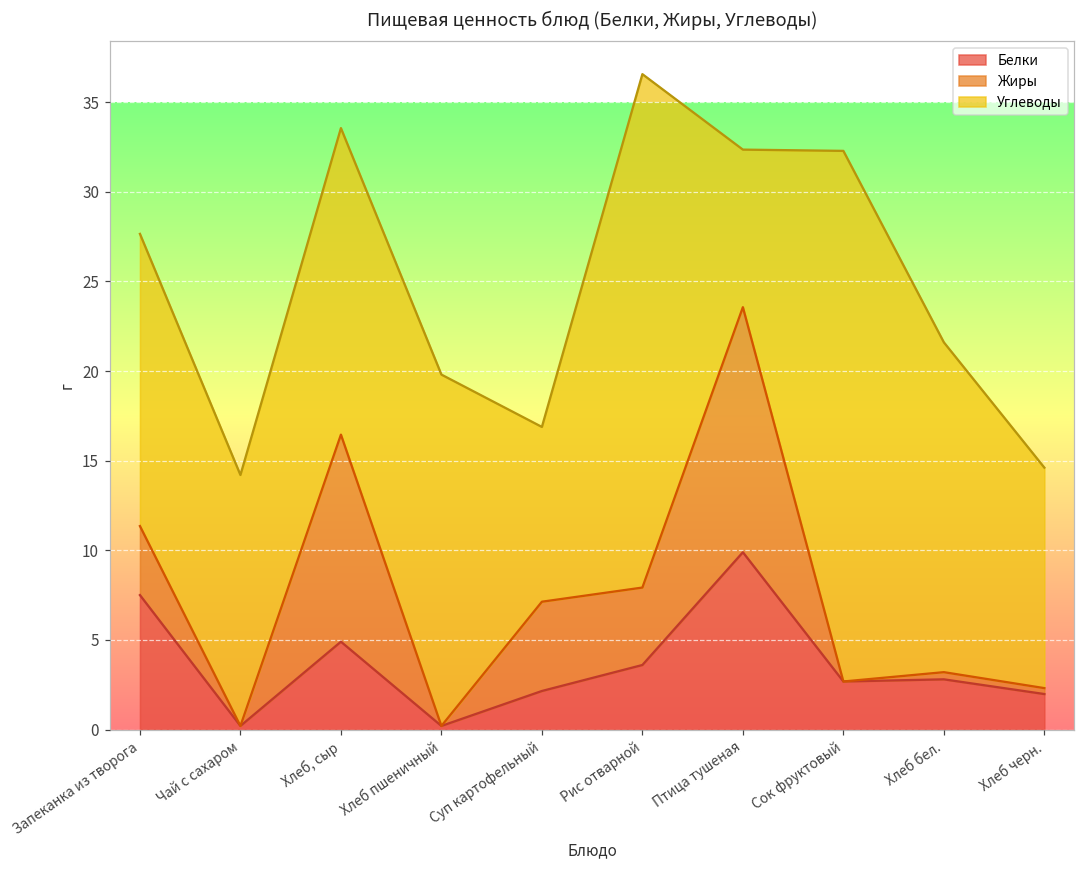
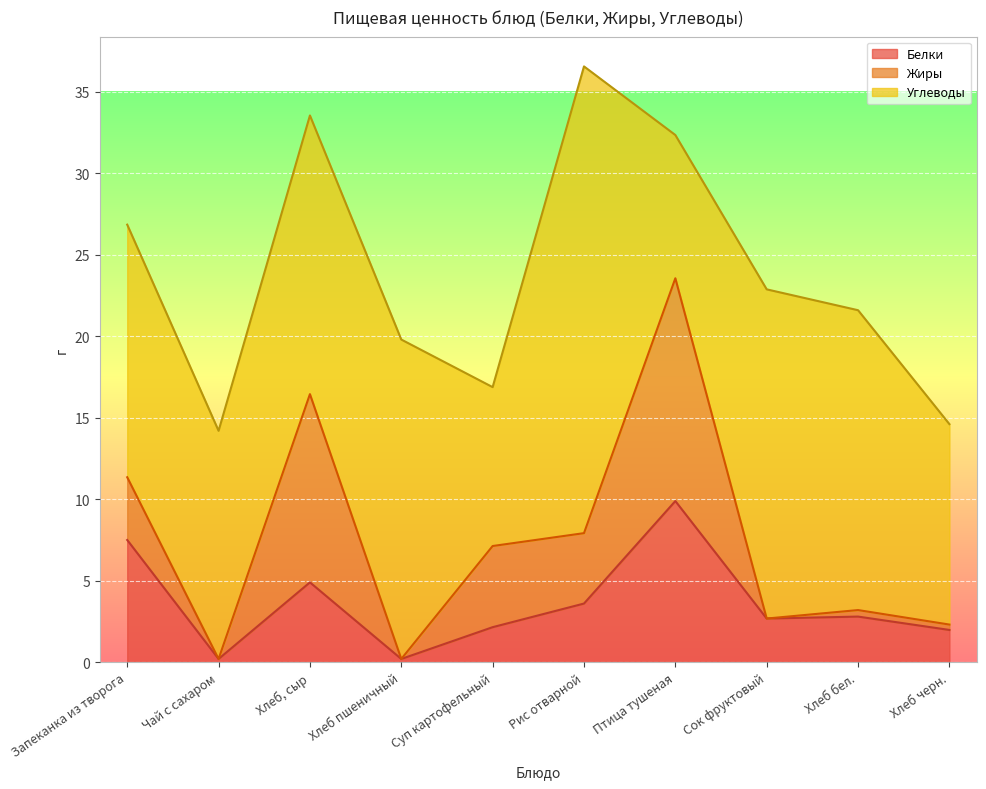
Углеводы, Запеканка из творога: 16.3 -> 15.5
Углеводы, Сок фруктовый: 29.6 -> 20.2
